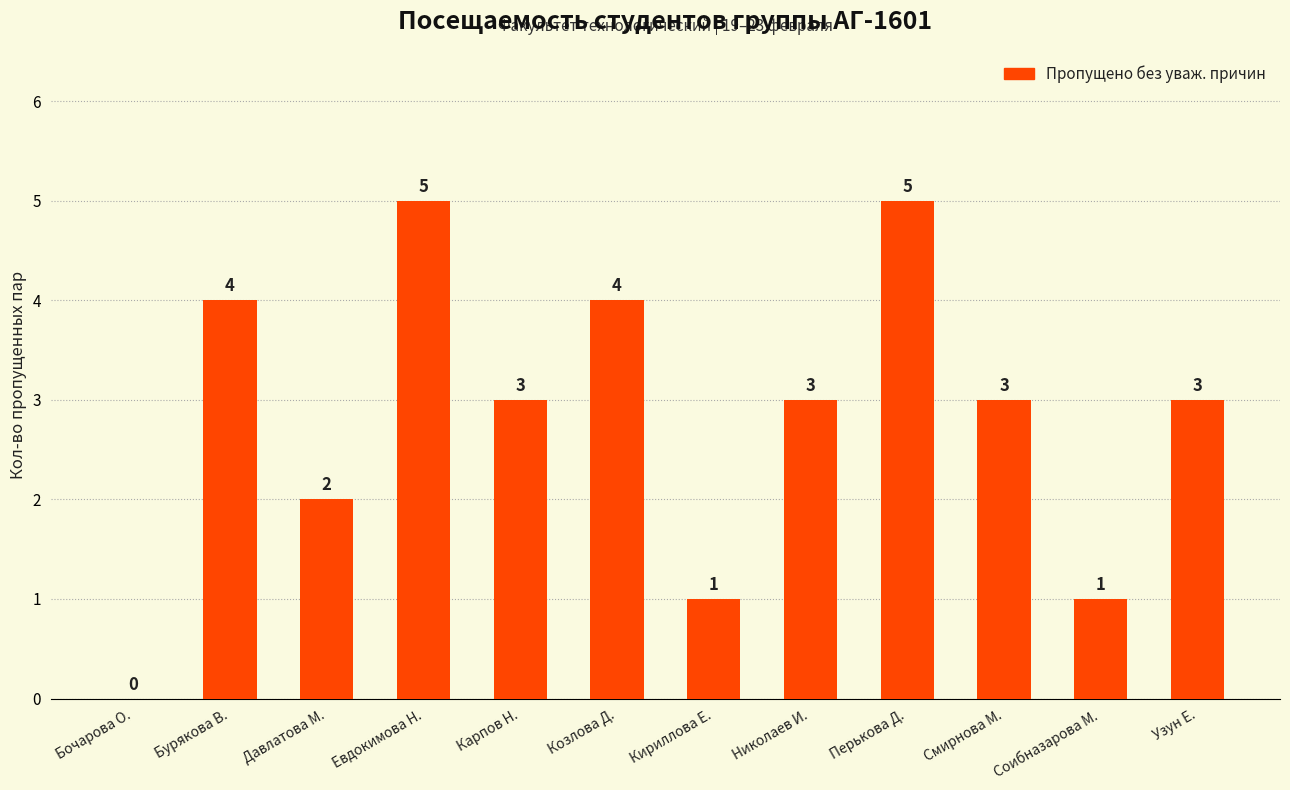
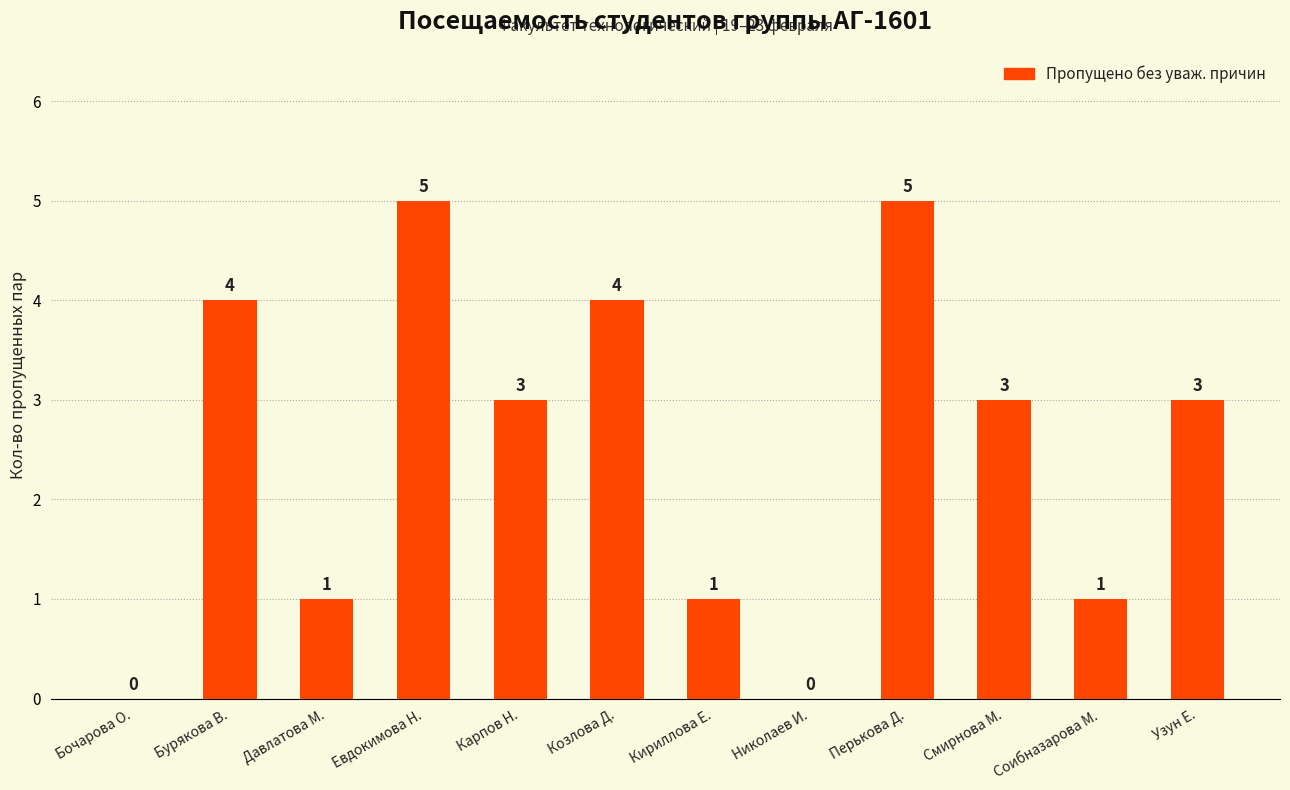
Давлатова М.: 2 -> 1
Николаев И.: 3 -> 0
